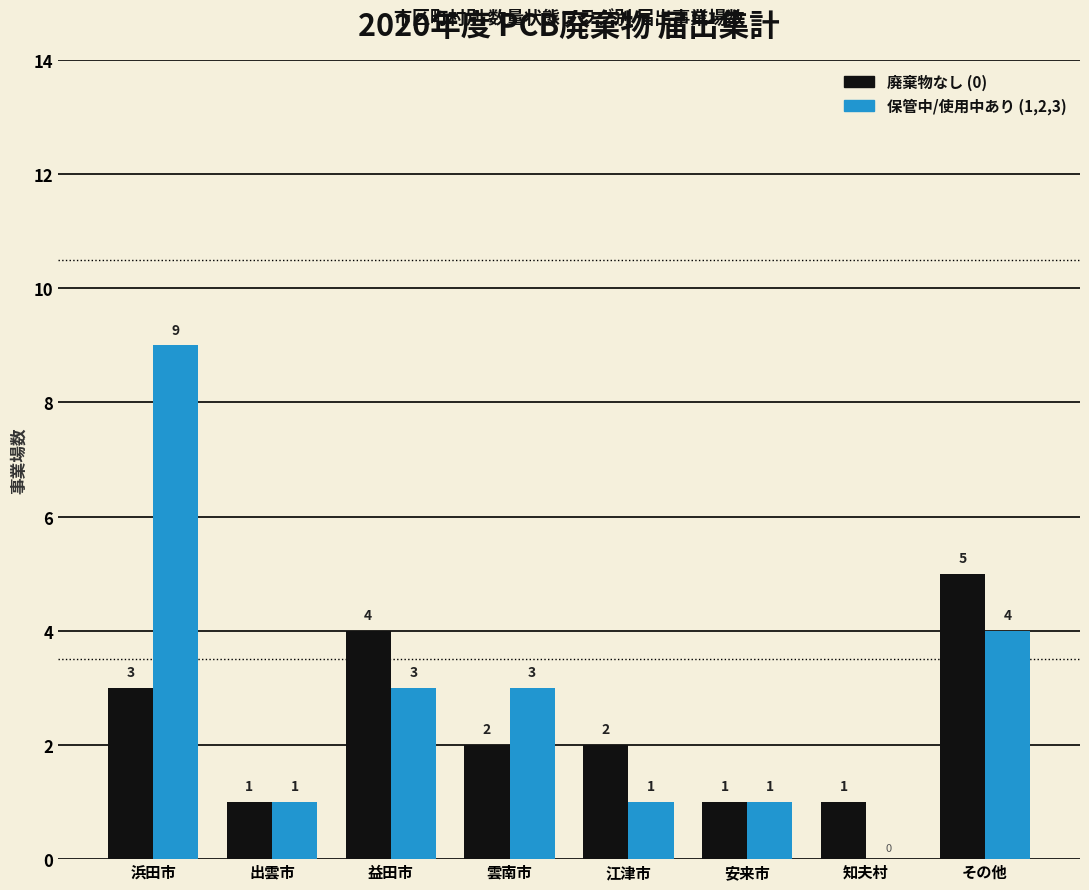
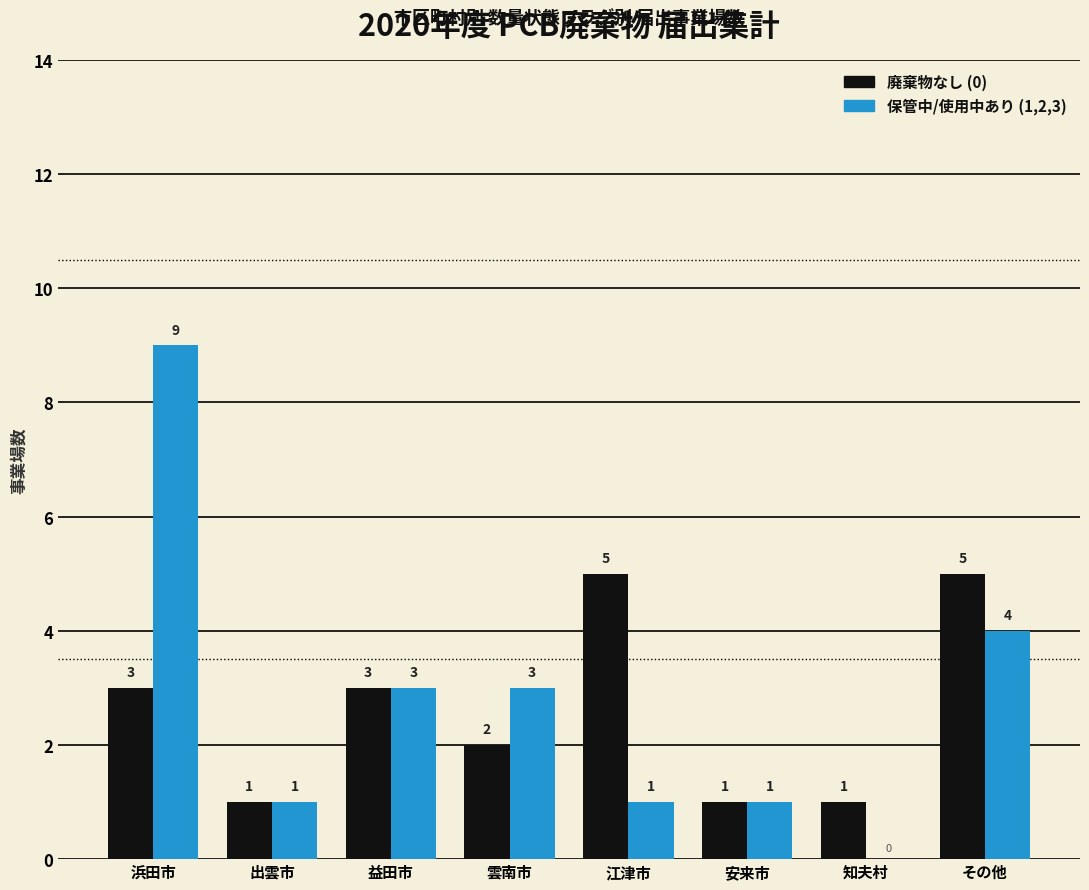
廃棄物なし (0), 益田市: 4 -> 3
廃棄物なし (0), 江津市: 2 -> 5
